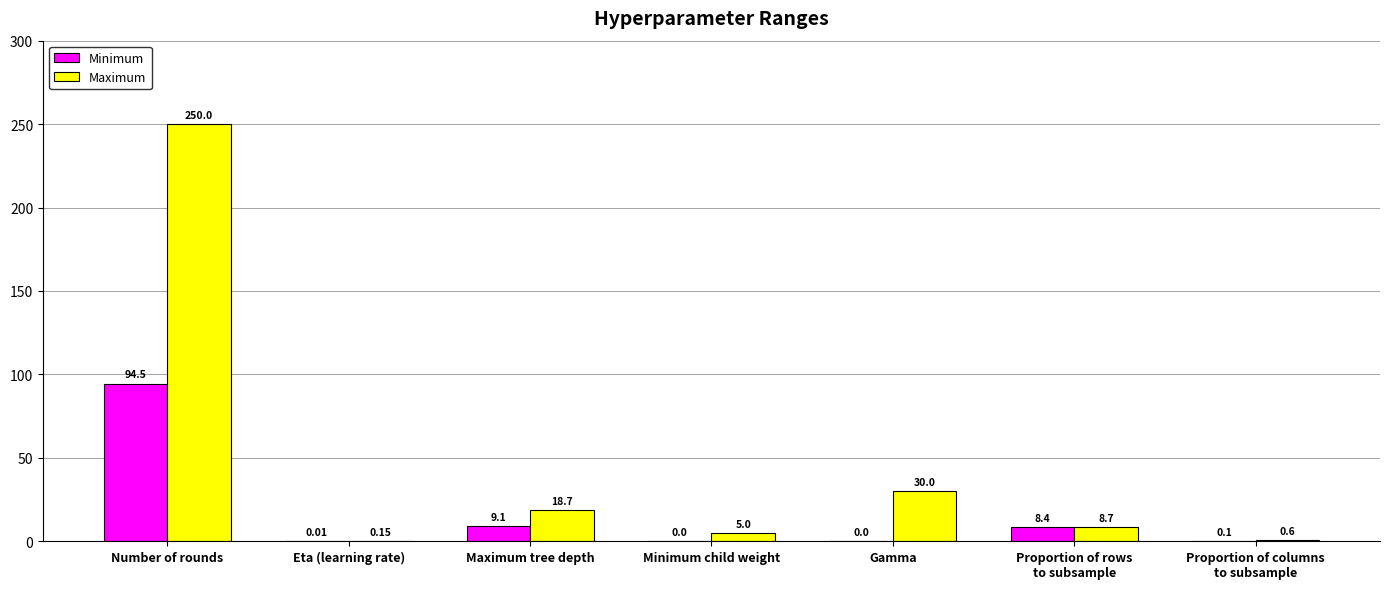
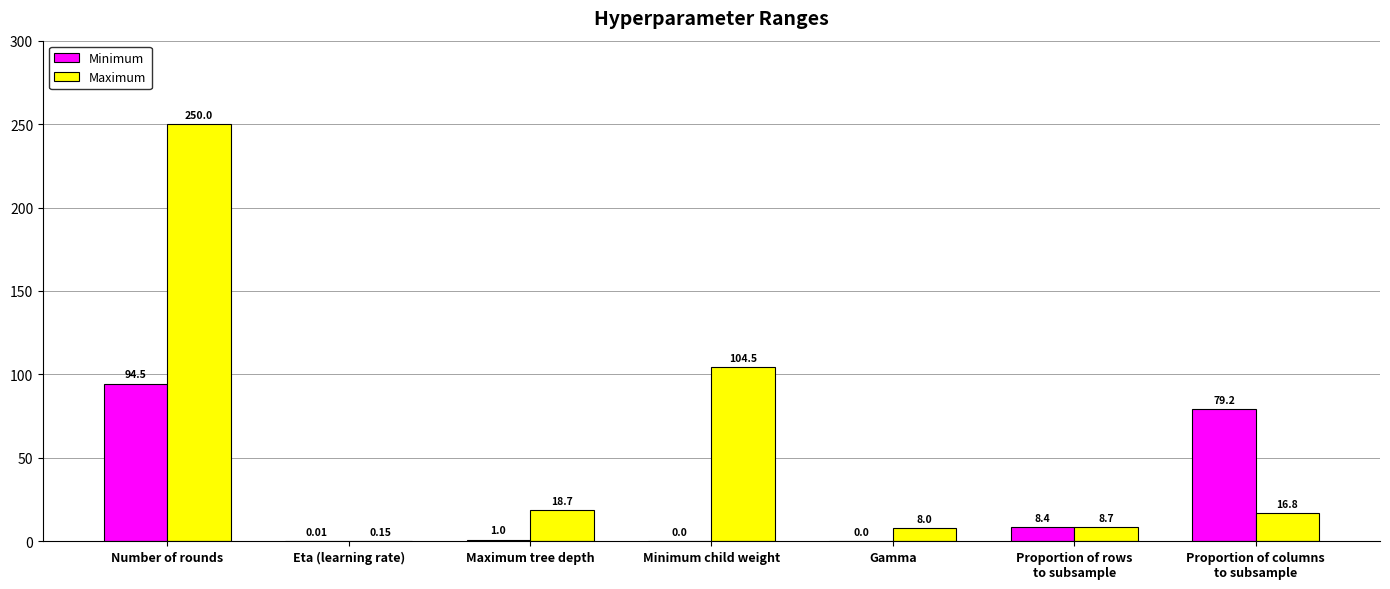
Minimum, Maximum tree depth: 9.1 -> 1.0
Maximum, Minimum child weight: 5.0 -> 104.5
Maximum, Gamma: 30.0 -> 8.0
Minimum, Proportion of columns to subsample: 0.1 -> 79.2
Maximum, Proportion of columns to subsample: 0.6 -> 16.8
